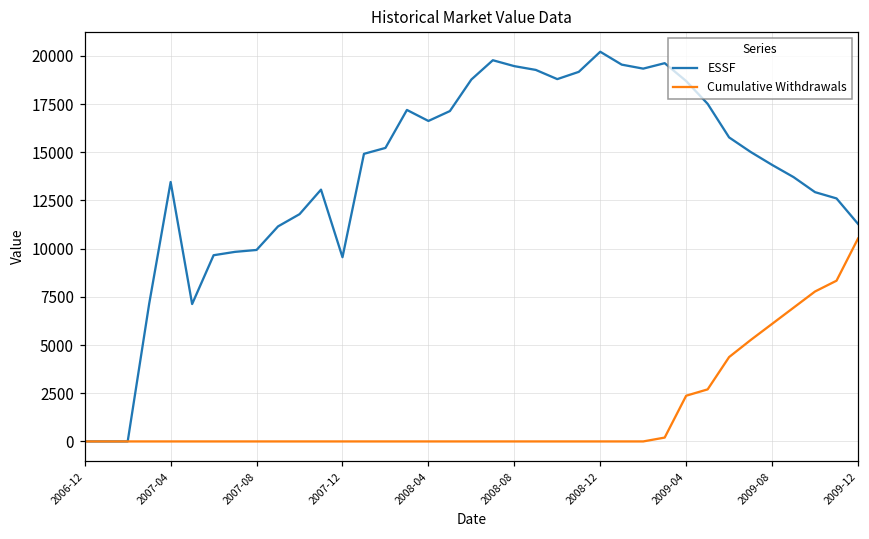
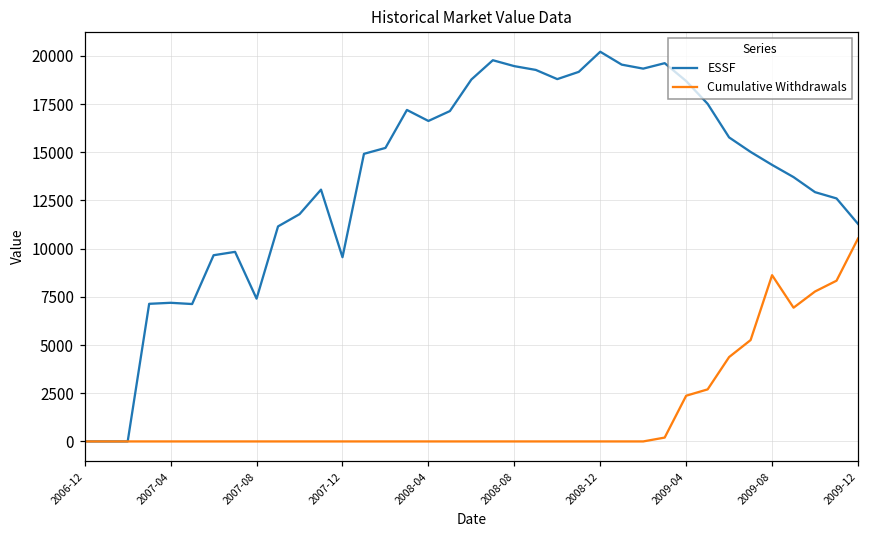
ESSF, 2007-04: 13500 -> 7200
ESSF, 2007-08: 9900 -> 7400
Cumulative Withdrawals, 2009-08: 6100 -> 8600
